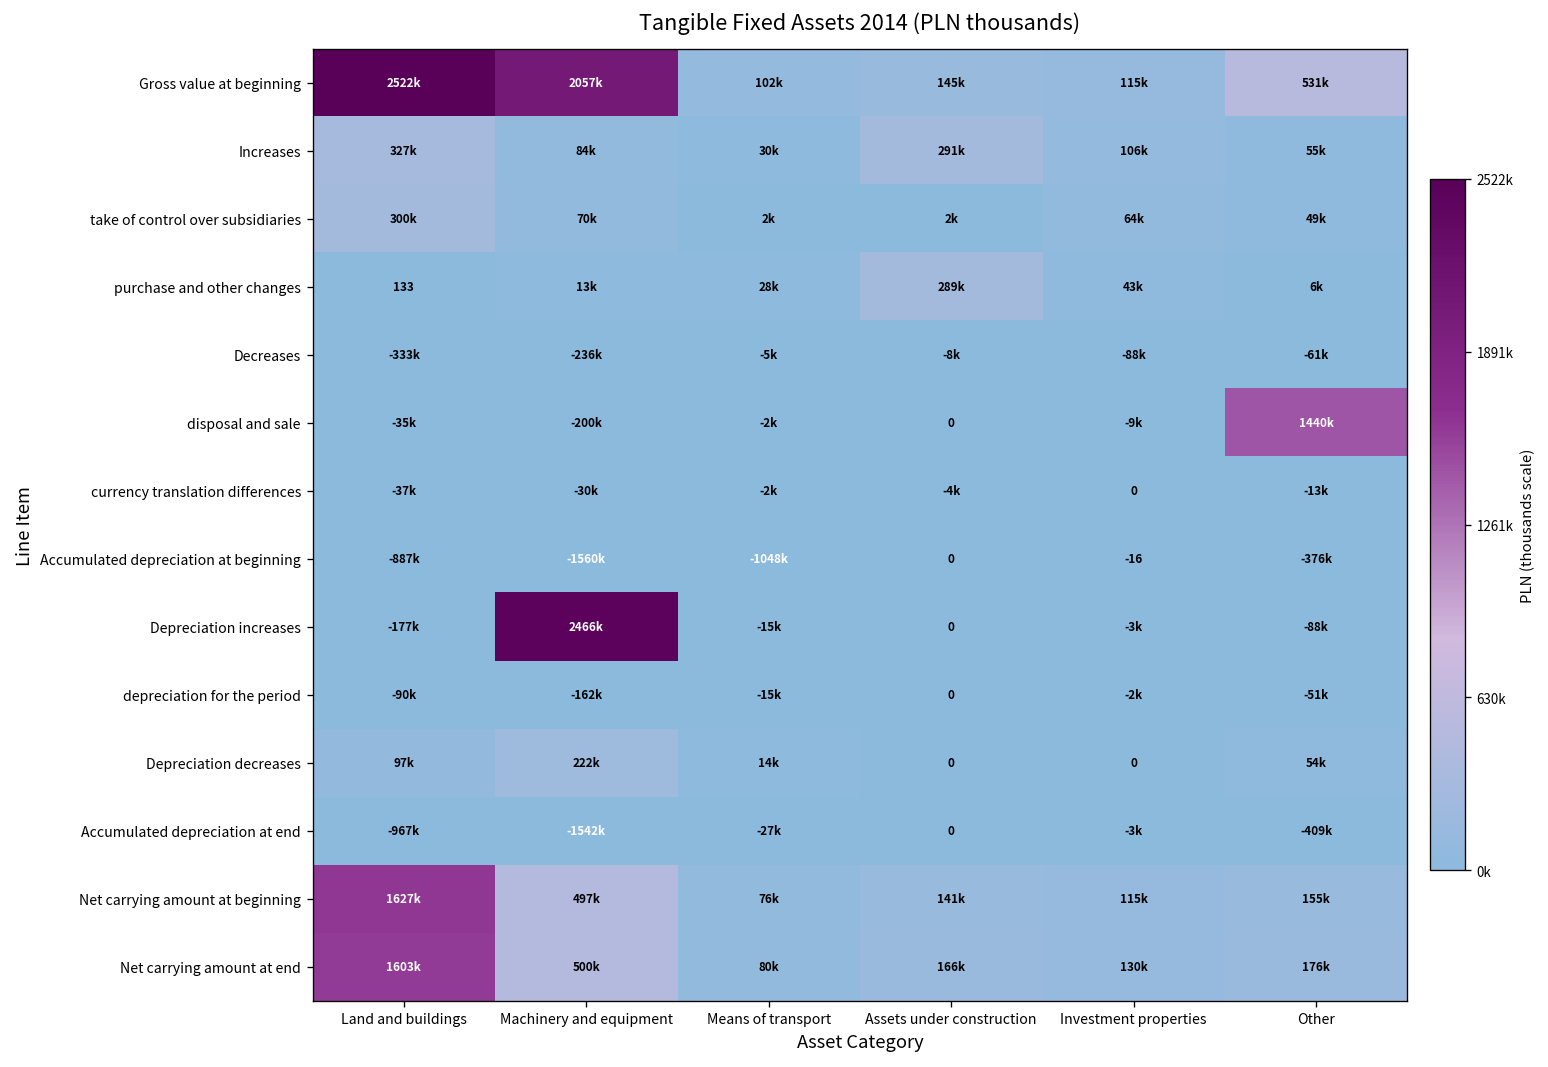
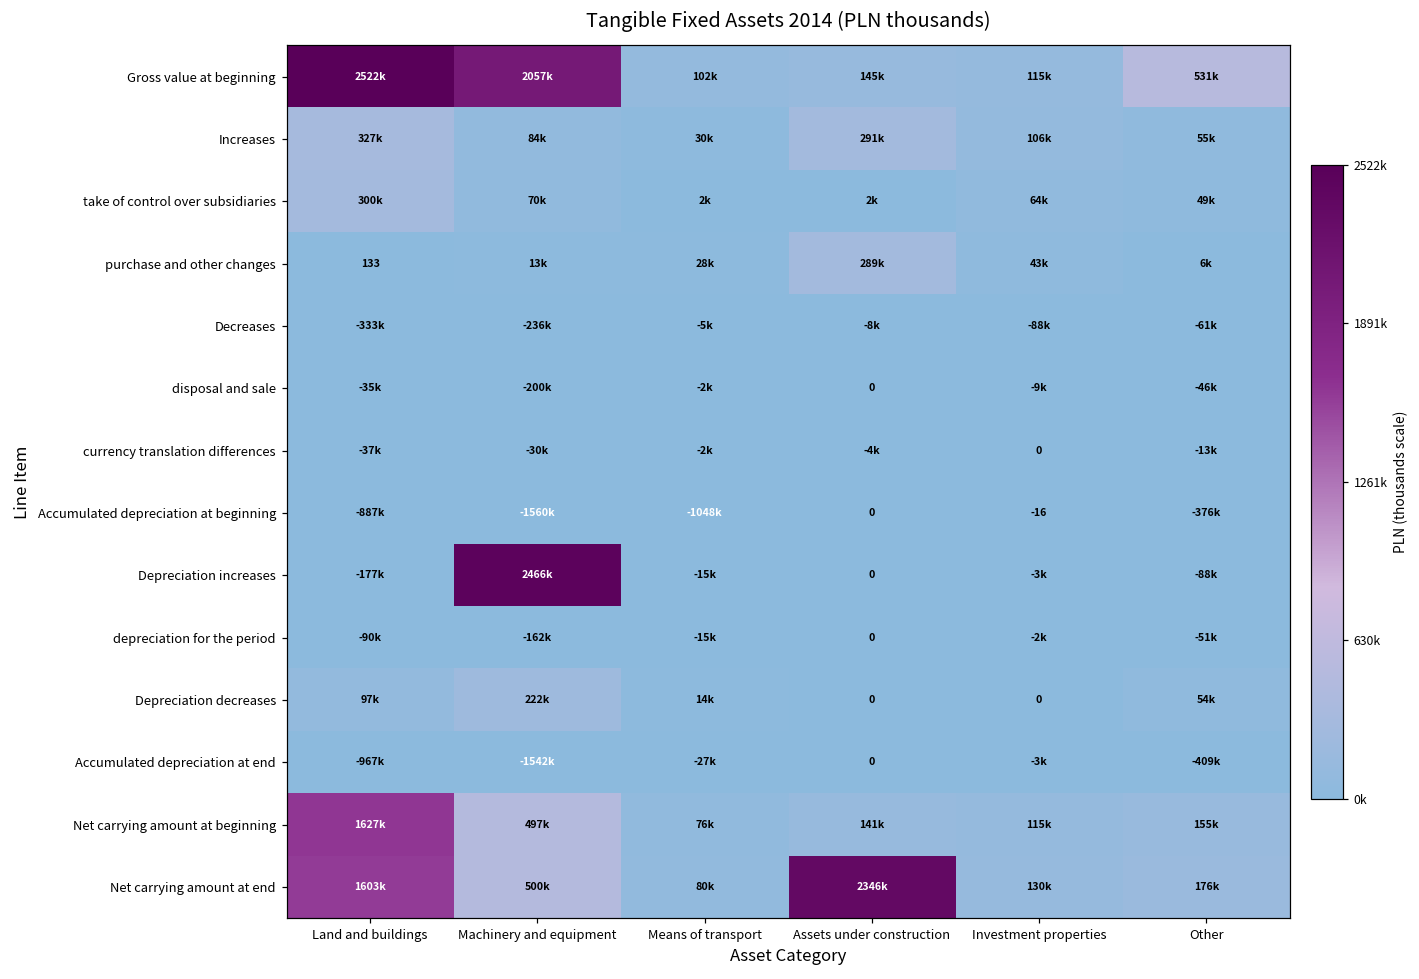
disposal and sale, Other: 1440k -> -46k
Net carrying amount at end, Assets under construction: 166k -> 2346k
